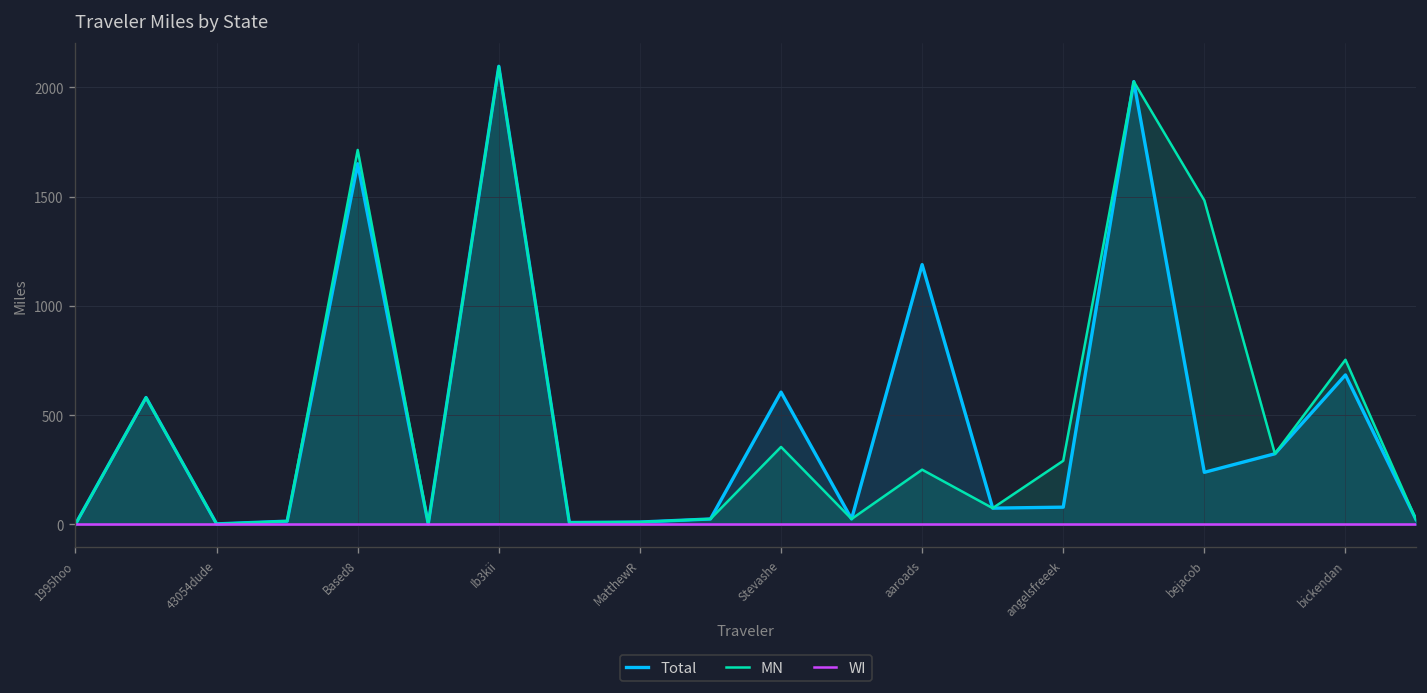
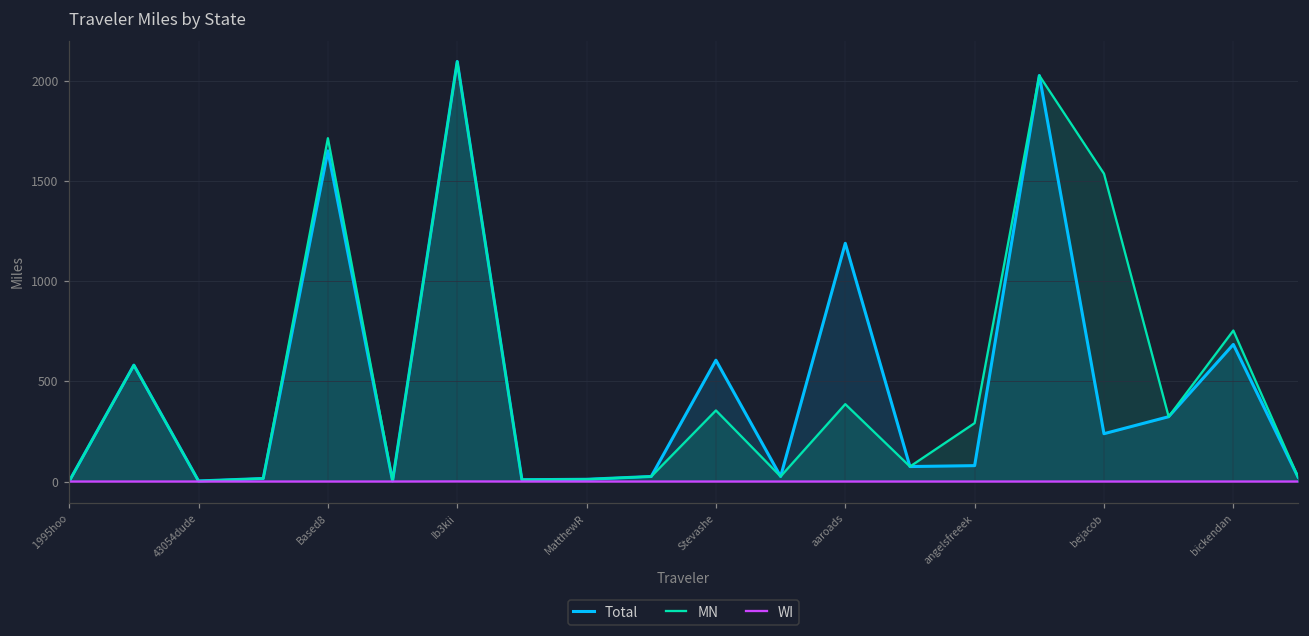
MN, aaroads: 250 -> 390
MN, bejacob: 1480 -> 1540
